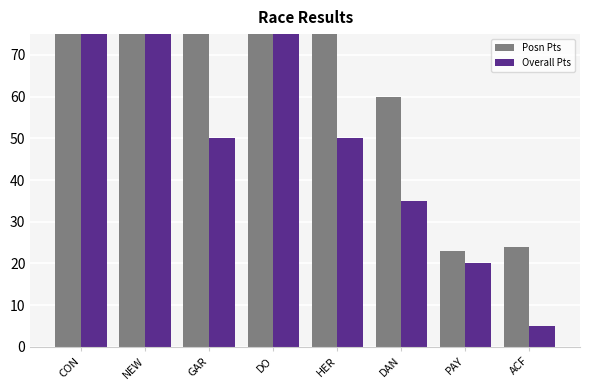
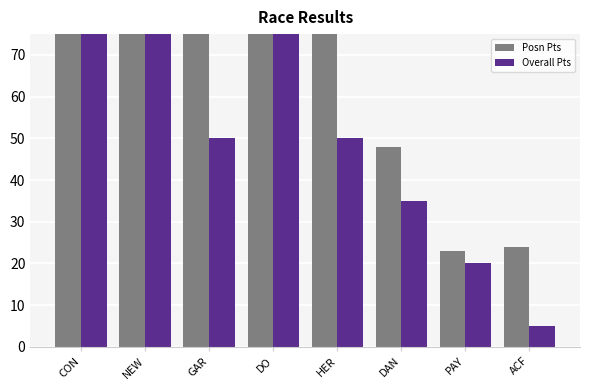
Posn Pts, DAN: 60 -> 48
